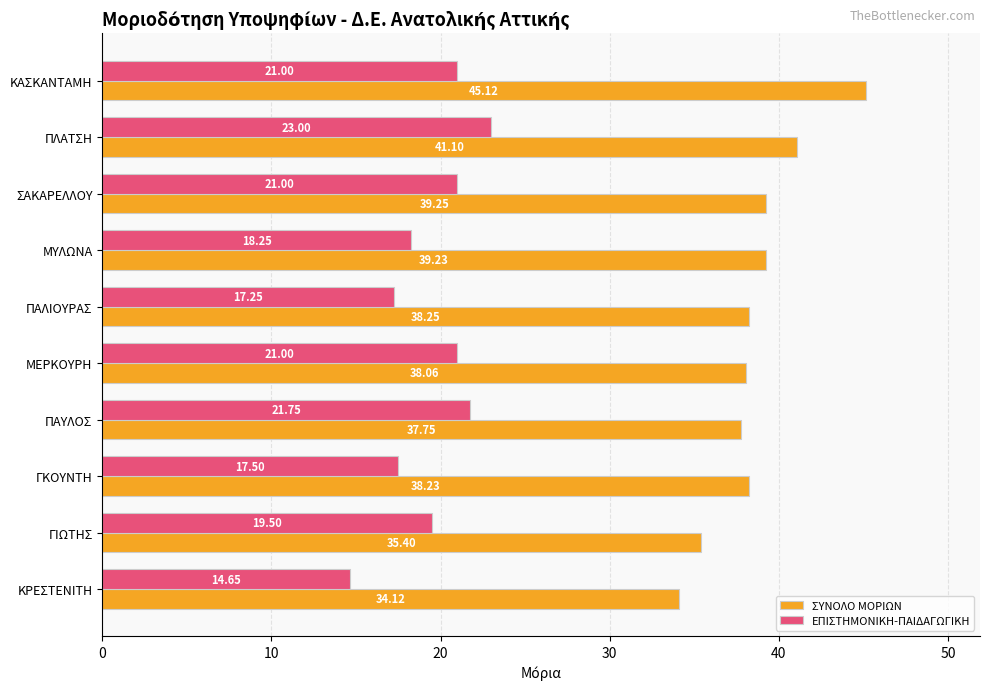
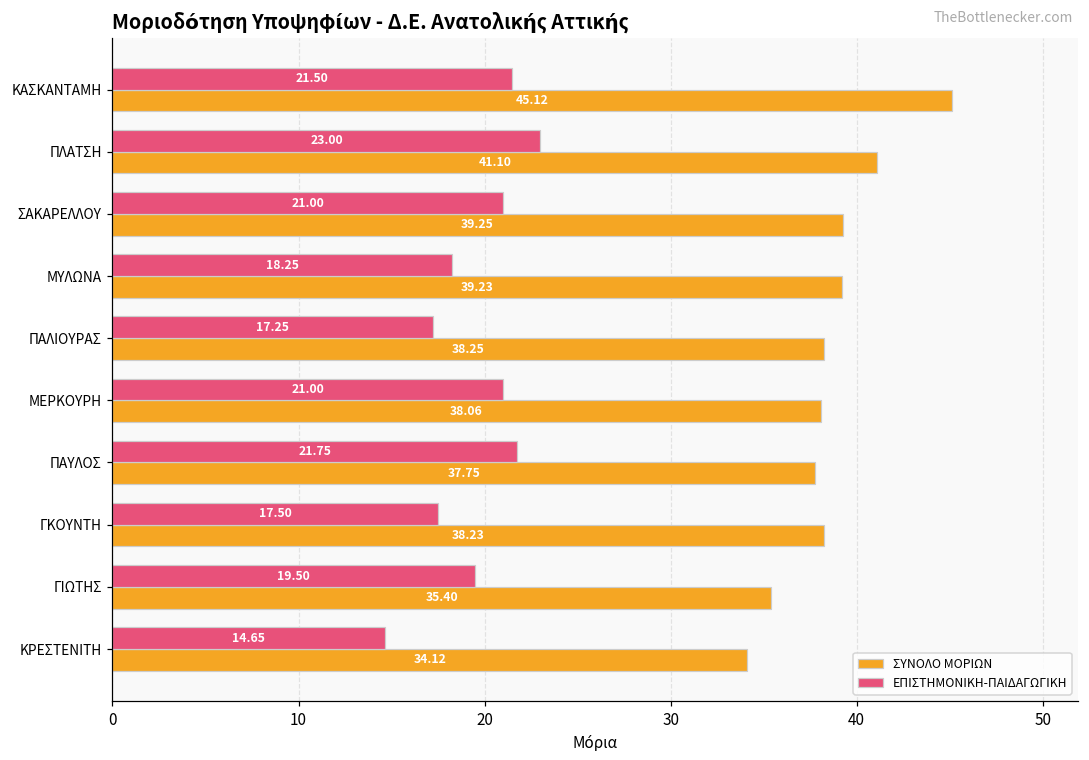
ΕΠΙΣΤΗΜΟΝΙΚΗ-ΠΑΙΔΑΓΩΓΙΚΗ, ΚΑΣΚΑΝΤΑΜΗ: 21.00 -> 21.50
